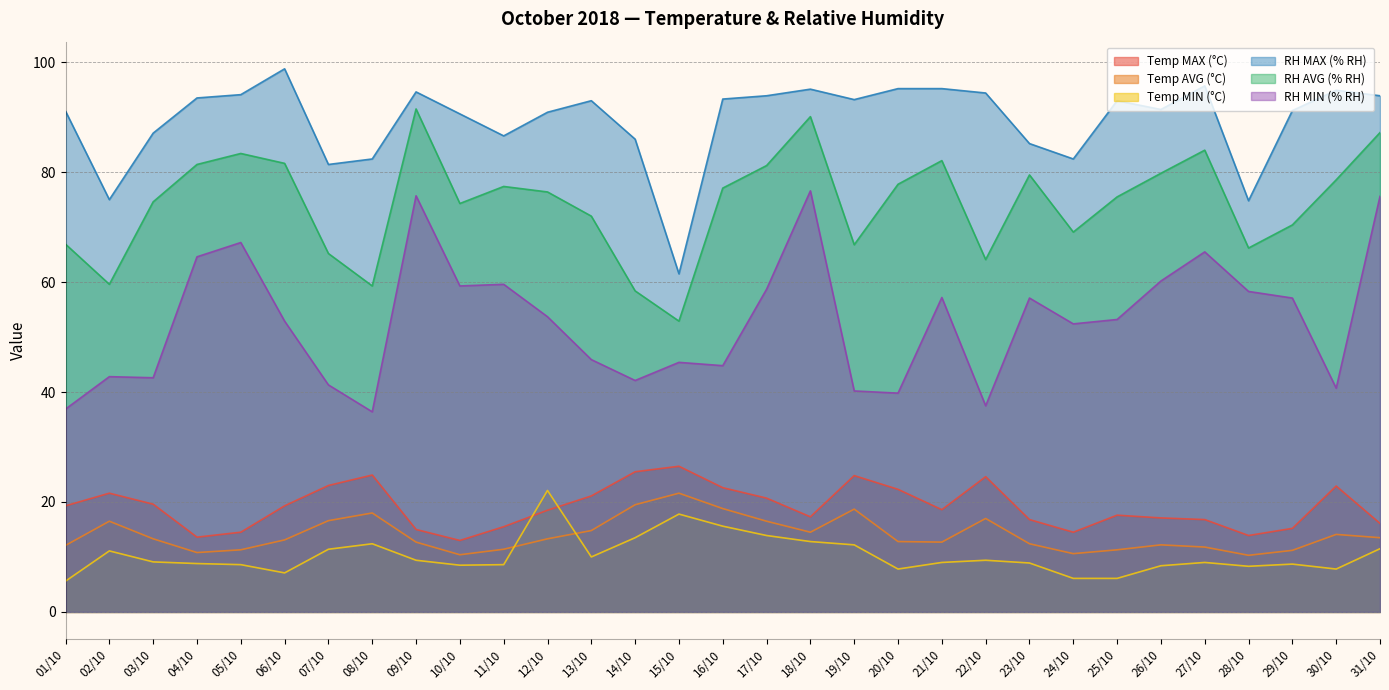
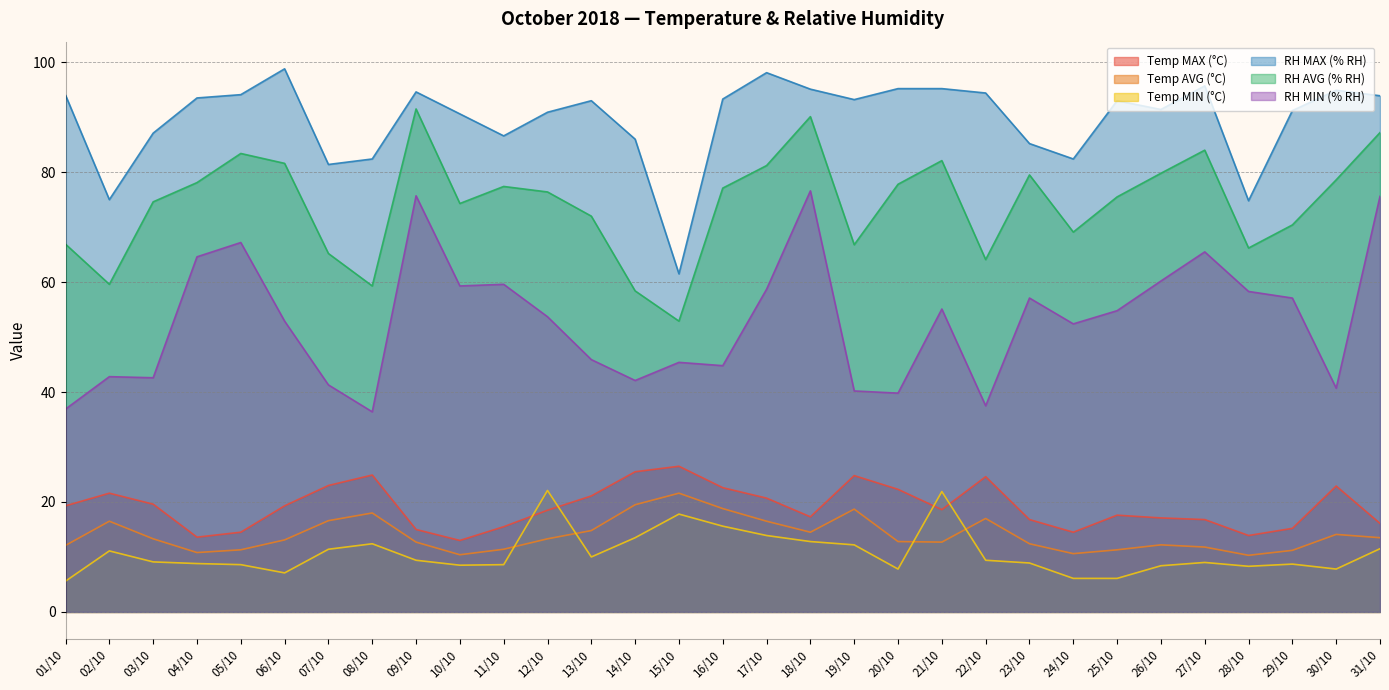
RH MAX (% RH), 01/10: 91 -> 94
RH AVG (% RH), 04/10: 81 -> 78
RH MAX (% RH), 17/10: 94 -> 98
Temp MIN (°C), 21/10: 9 -> 22
RH MIN (% RH), 21/10: 57 -> 55
RH MIN (% RH), 25/10: 53 -> 55
